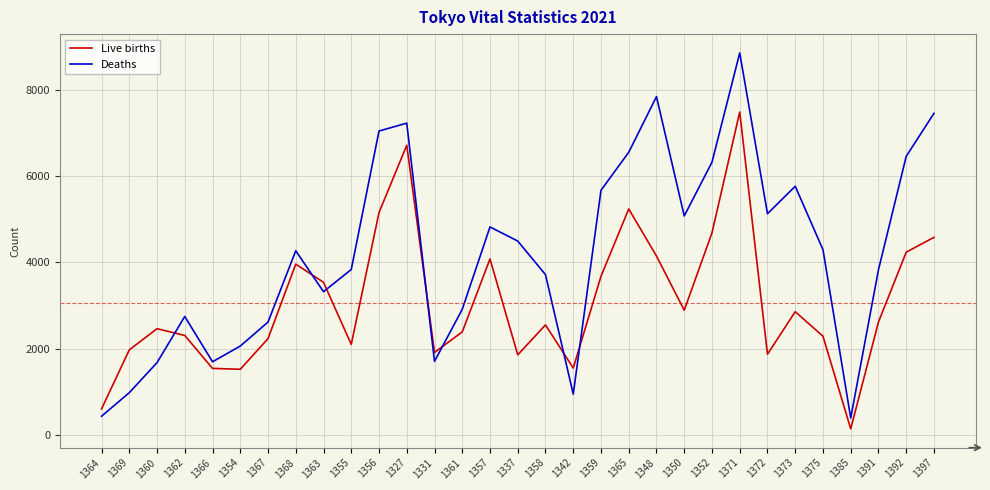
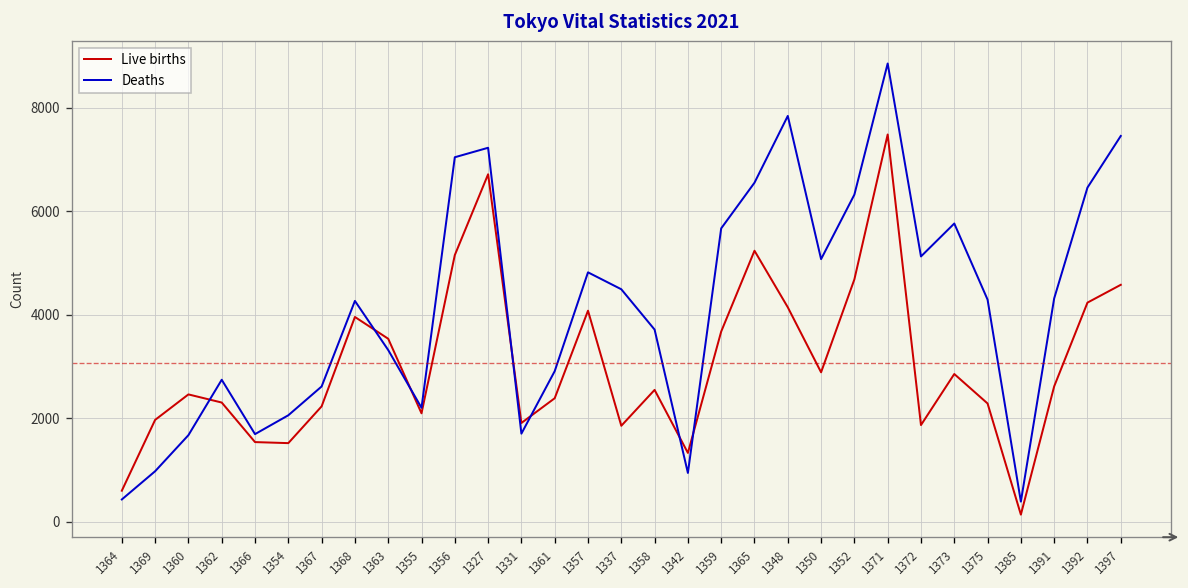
Deaths, 1355: 3800 -> 2200
Live births, 1342: 1500 -> 1300
Deaths, 1391: 3800 -> 4300
